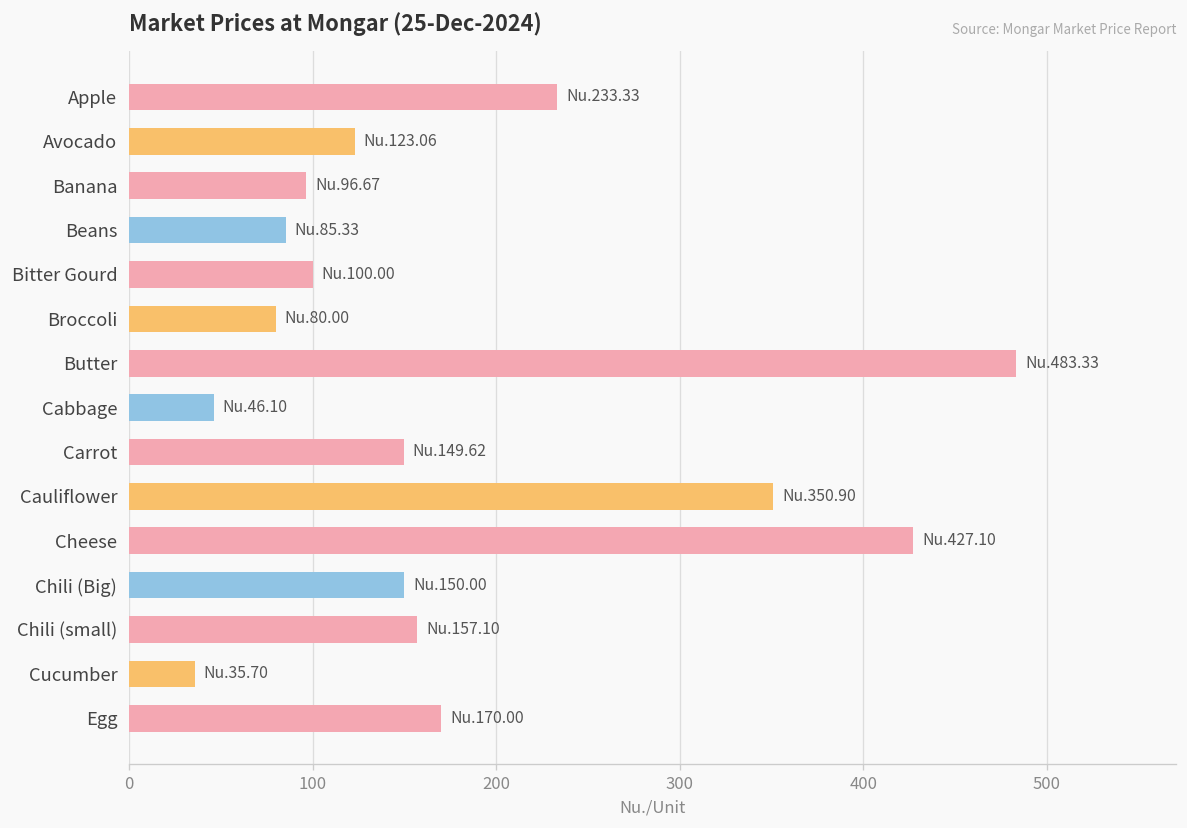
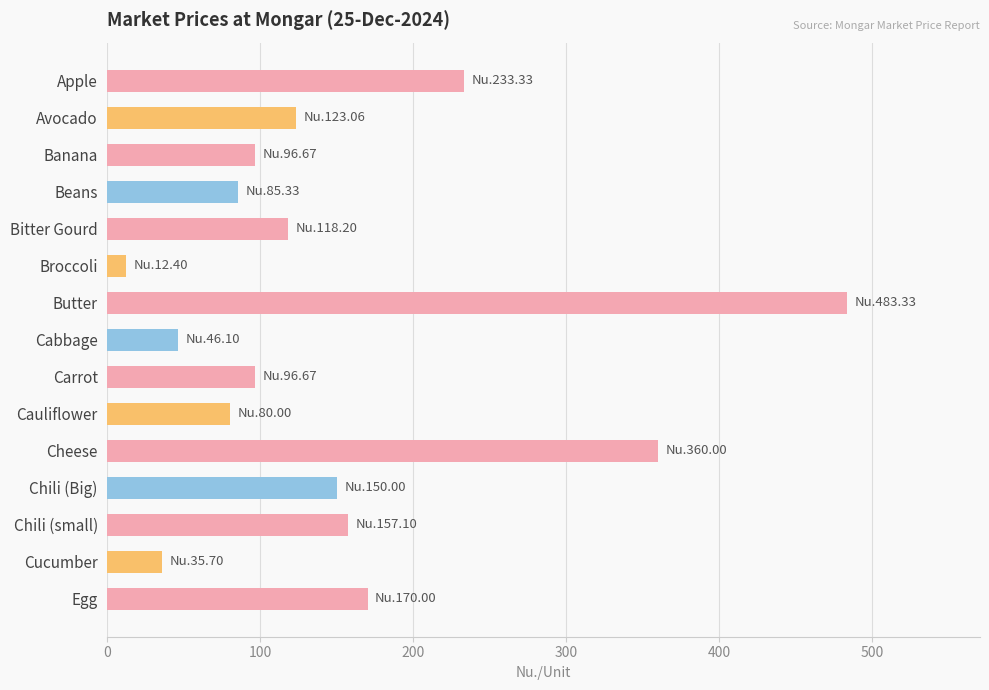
Bitter Gourd: 100.00 -> 118.20
Broccoli: 80.00 -> 12.40
Carrot: 149.62 -> 96.67
Cauliflower: 350.90 -> 80.00
Cheese: 427.10 -> 360.00
